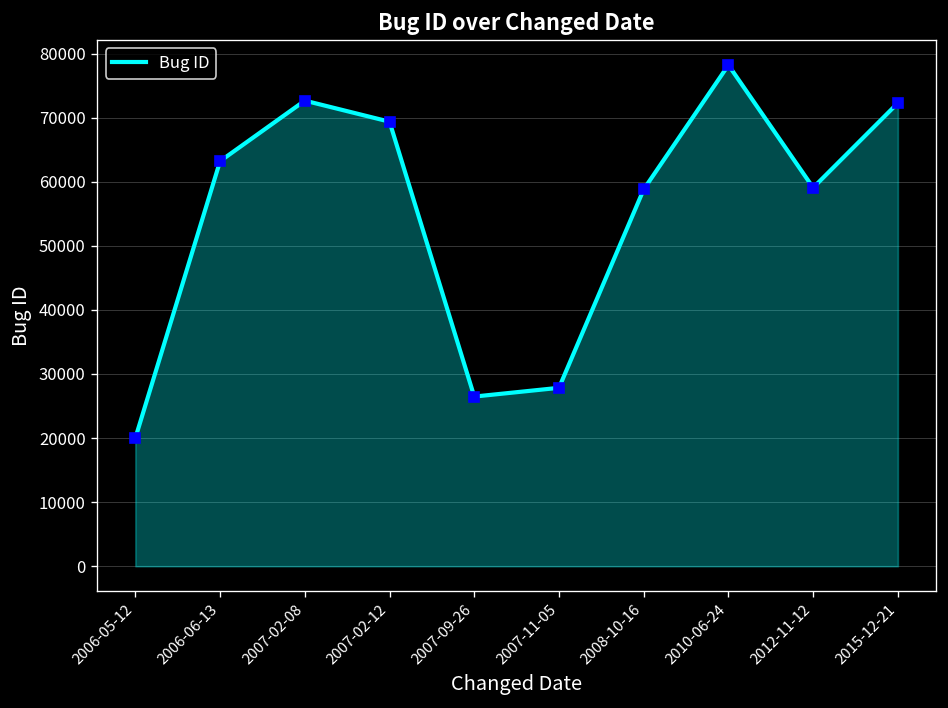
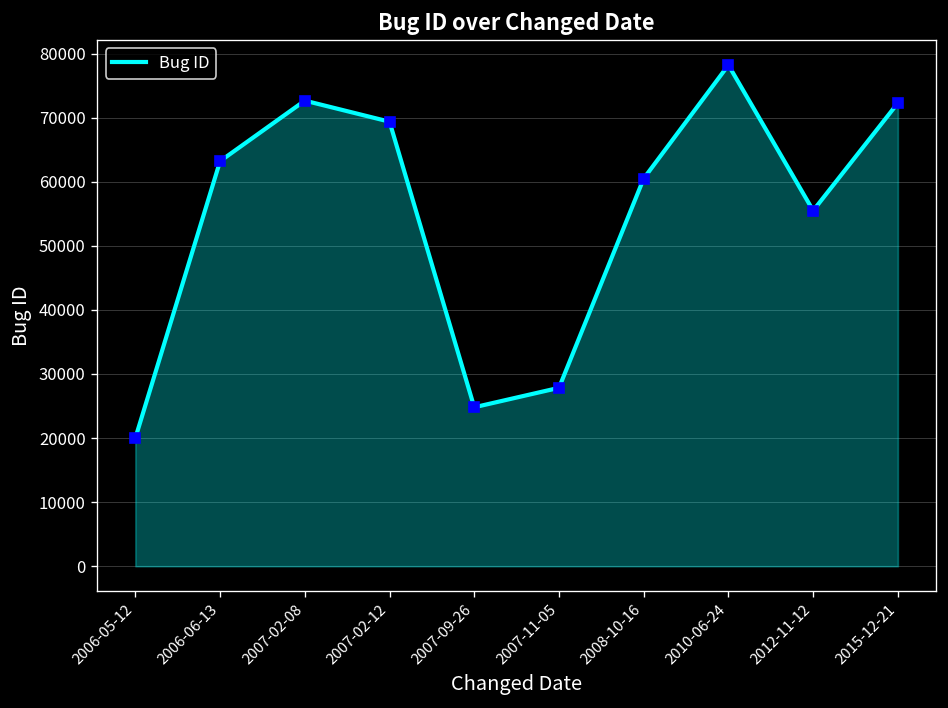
2007-09-26: 26000 -> 25000
2008-10-16: 59000 -> 61000
2012-11-12: 59000 -> 55000
